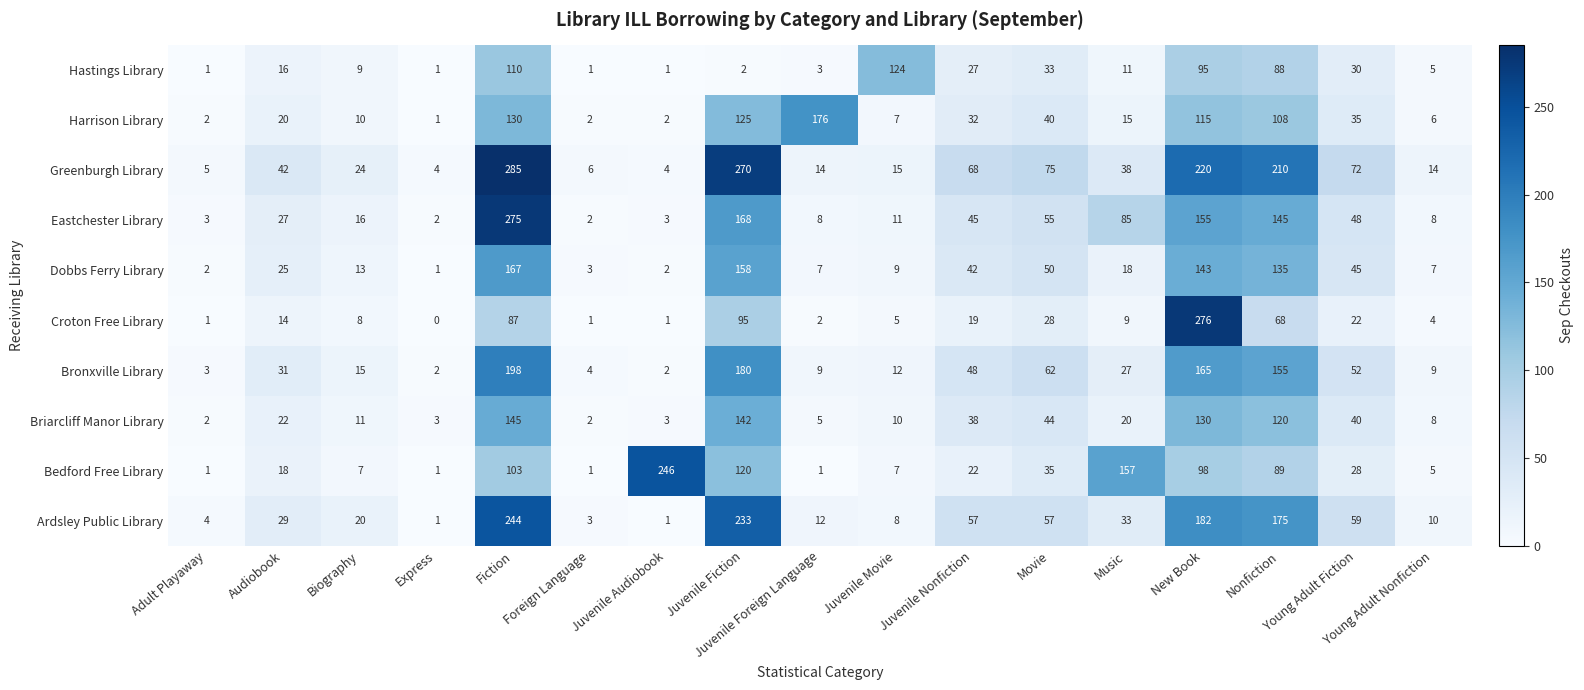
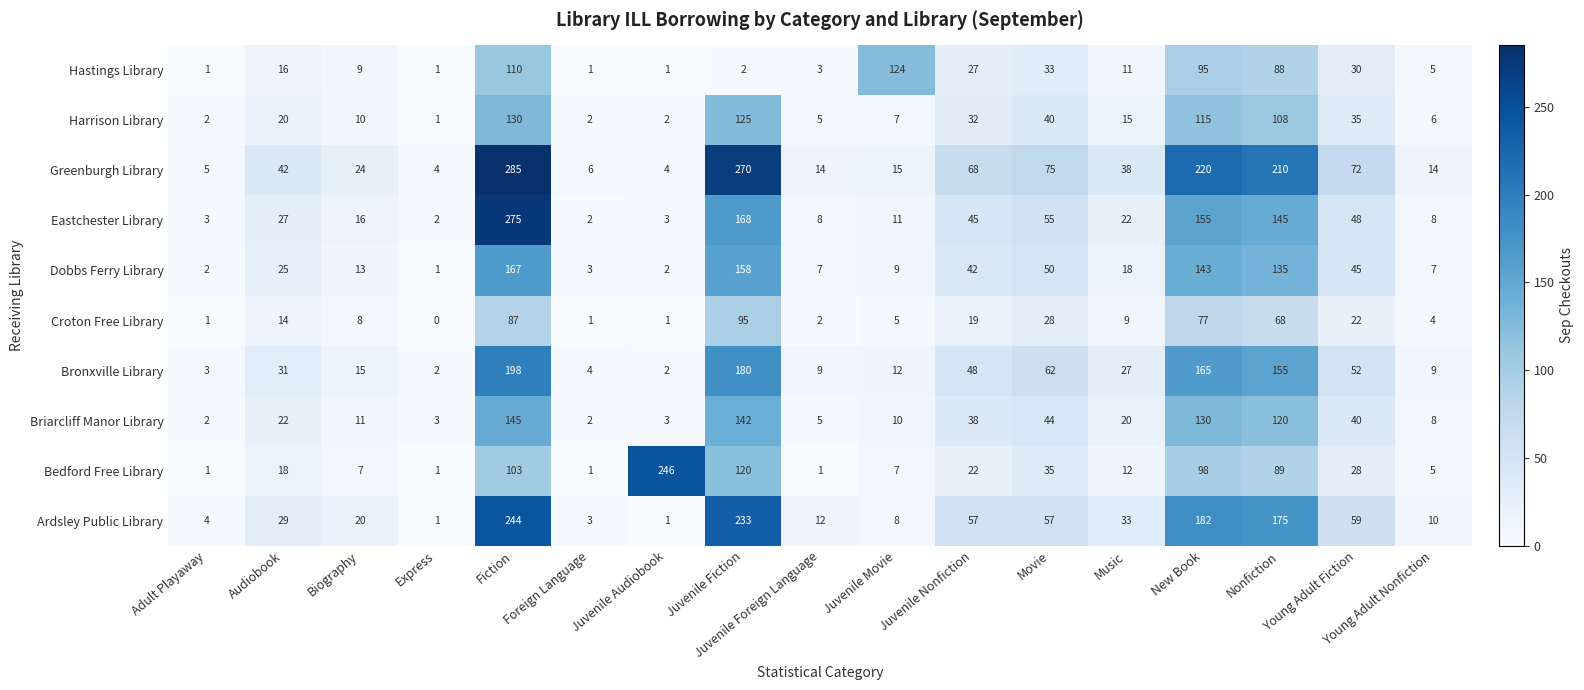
Harrison Library, Juvenile Foreign Language: 176 -> 5
Eastchester Library, Music: 85 -> 22
Croton Free Library, New Book: 276 -> 77
Bedford Free Library, Music: 157 -> 12
